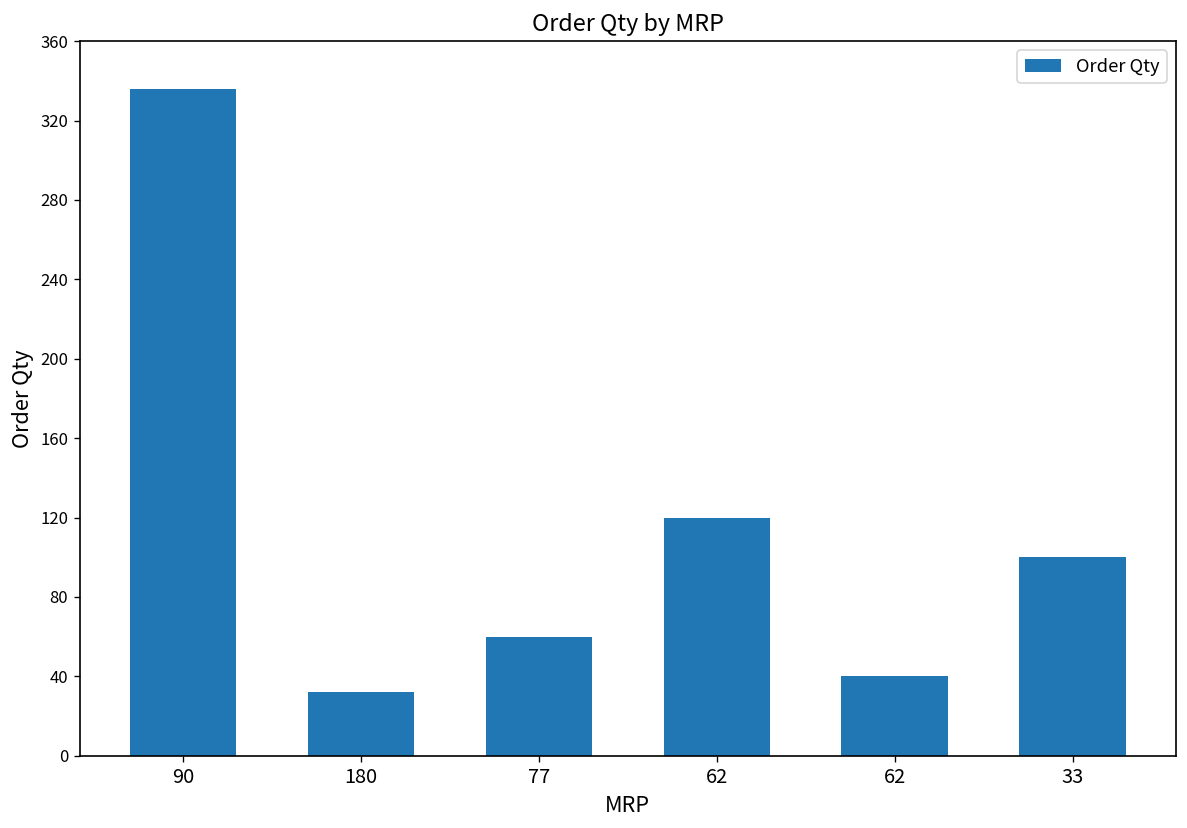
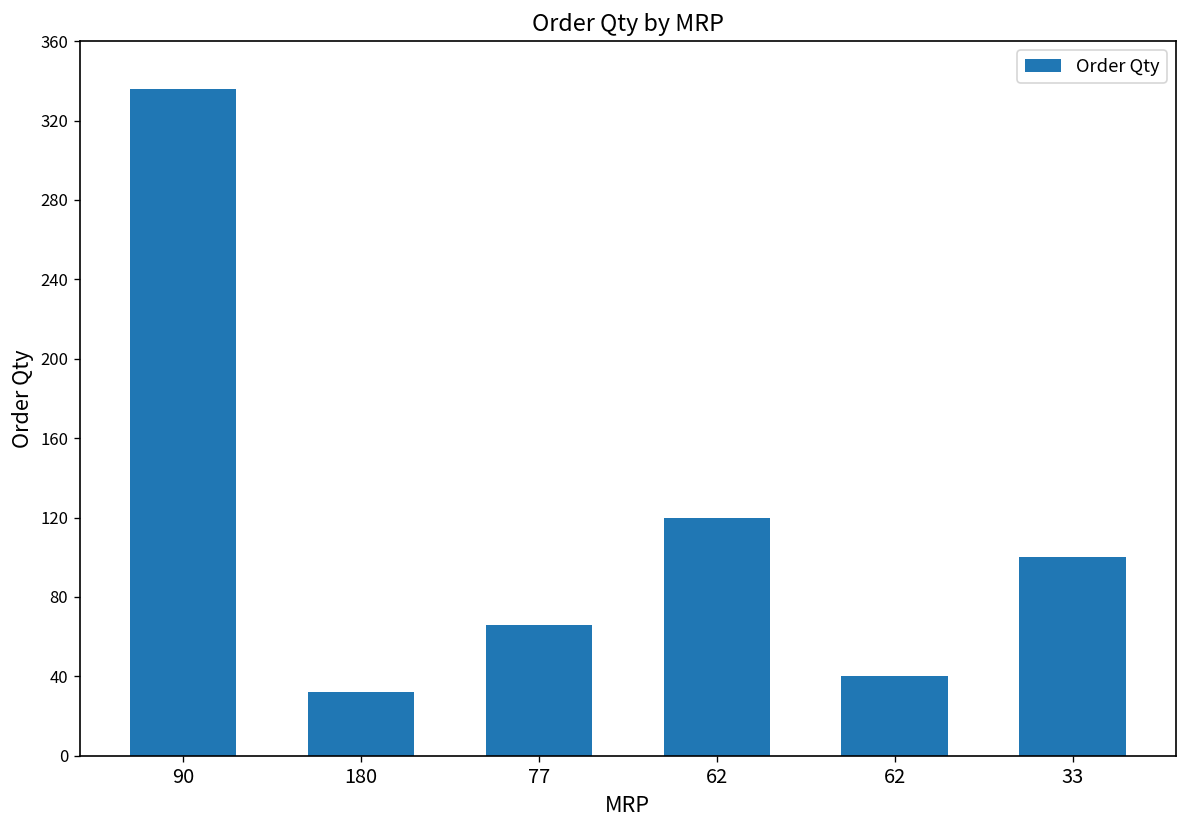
77: 60 -> 66
